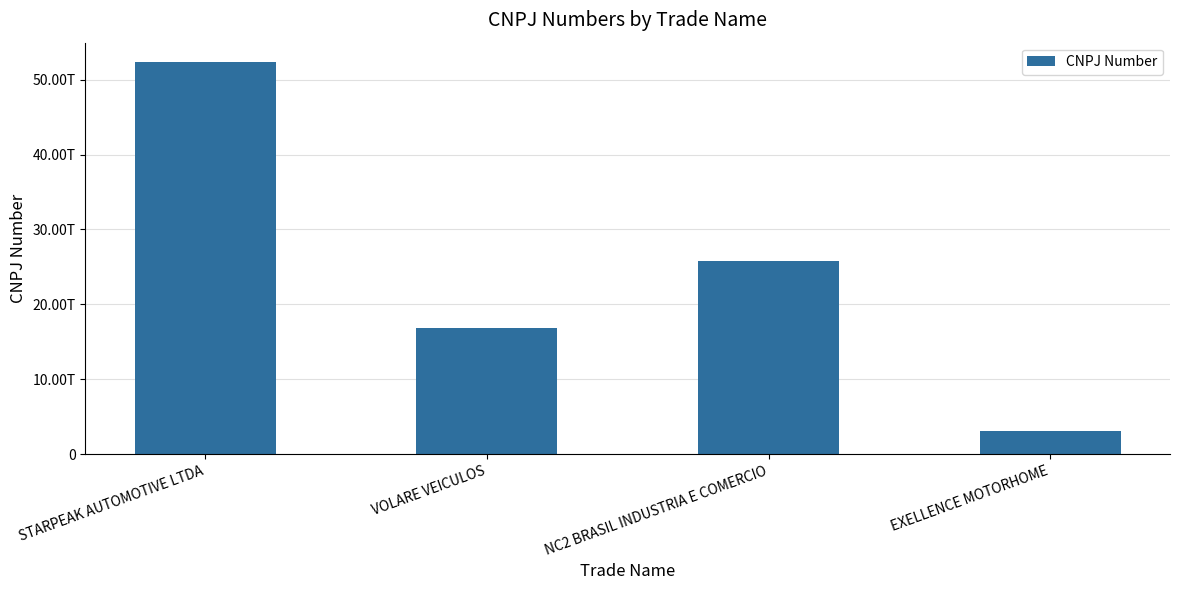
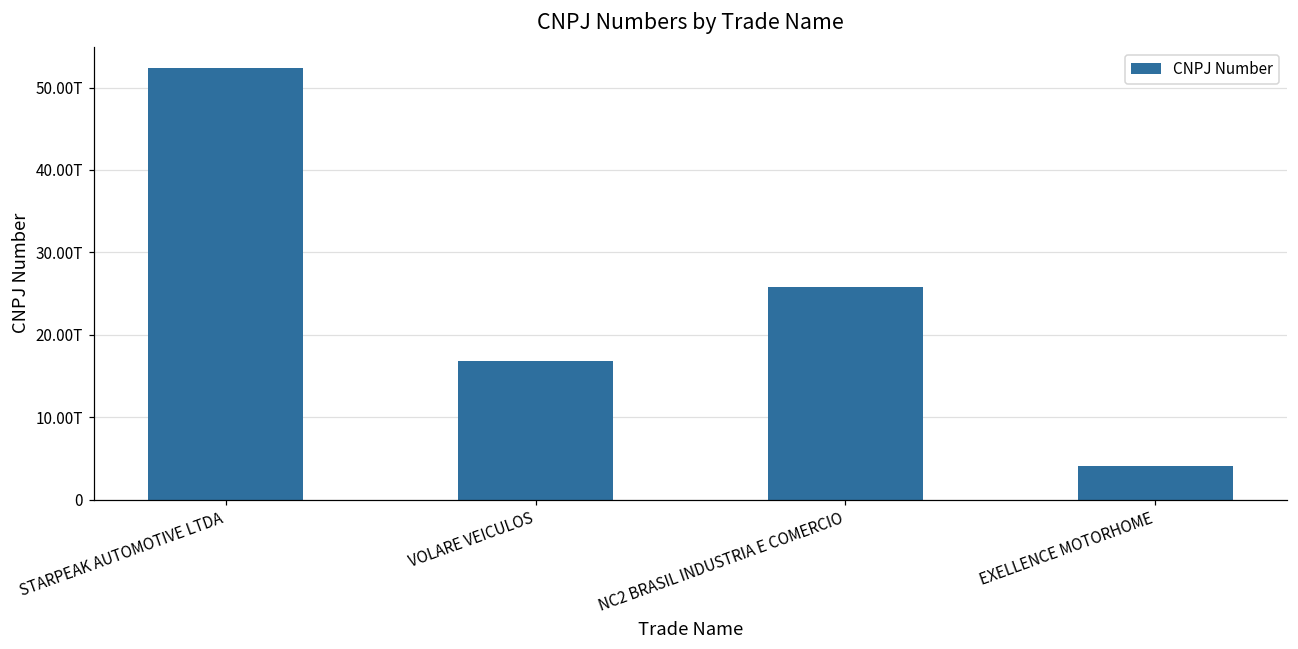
EXELLENCE MOTORHOME: 3T -> 4T
